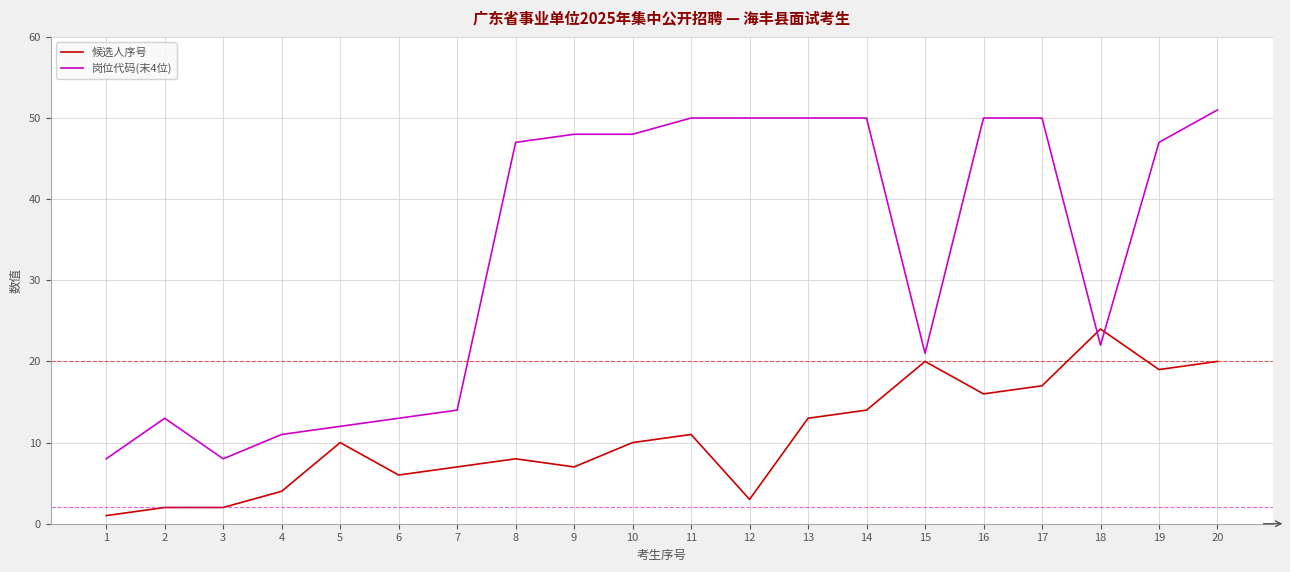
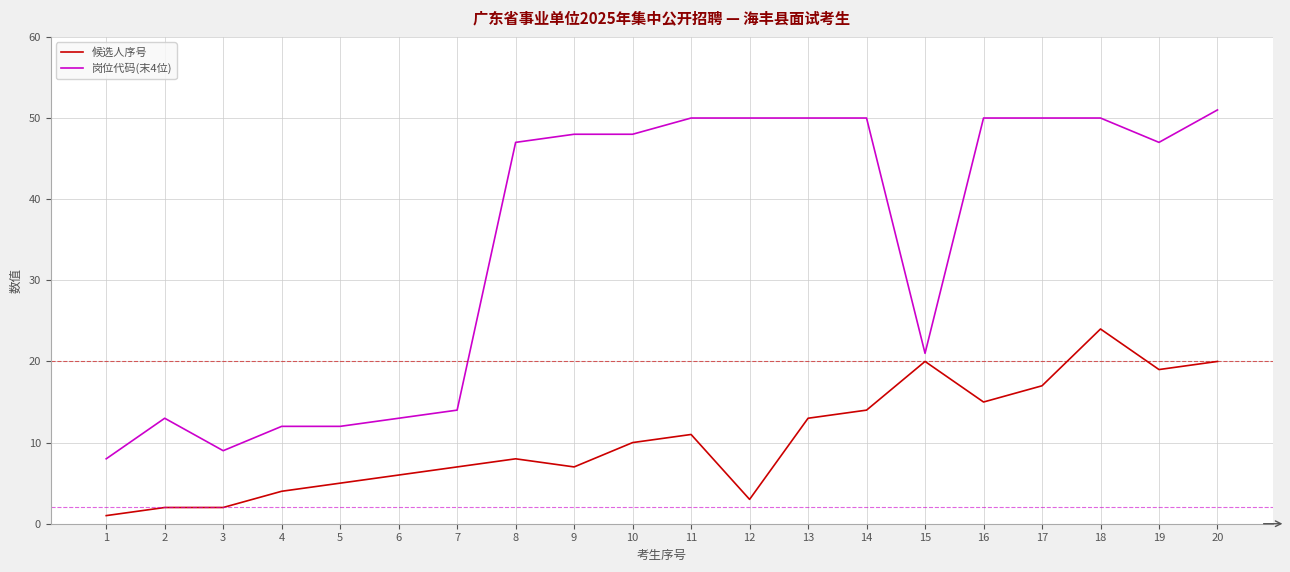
岗位代码(末4位), 3: 8 -> 9
岗位代码(末4位), 4: 11 -> 12
候选人序号, 5: 10 -> 5
候选人序号, 16: 16 -> 15
岗位代码(末4位), 18: 22 -> 50
